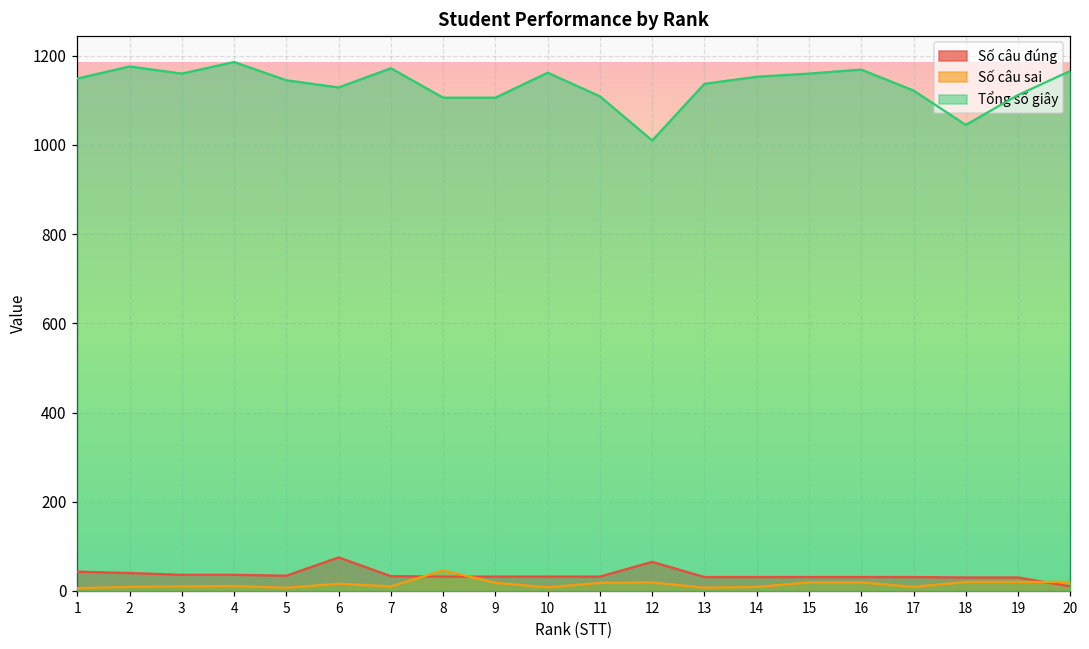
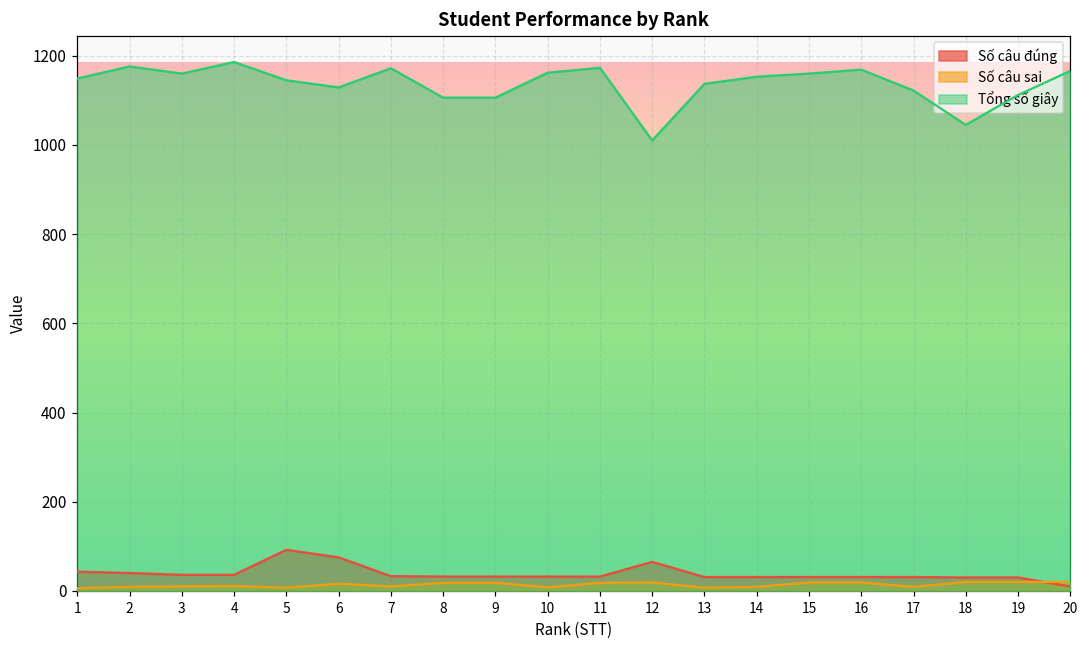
Số câu đúng, 5: 30 -> 90
Số câu sai, 8: 50 -> 20
Tổng số giây, 11: 1110 -> 1170
